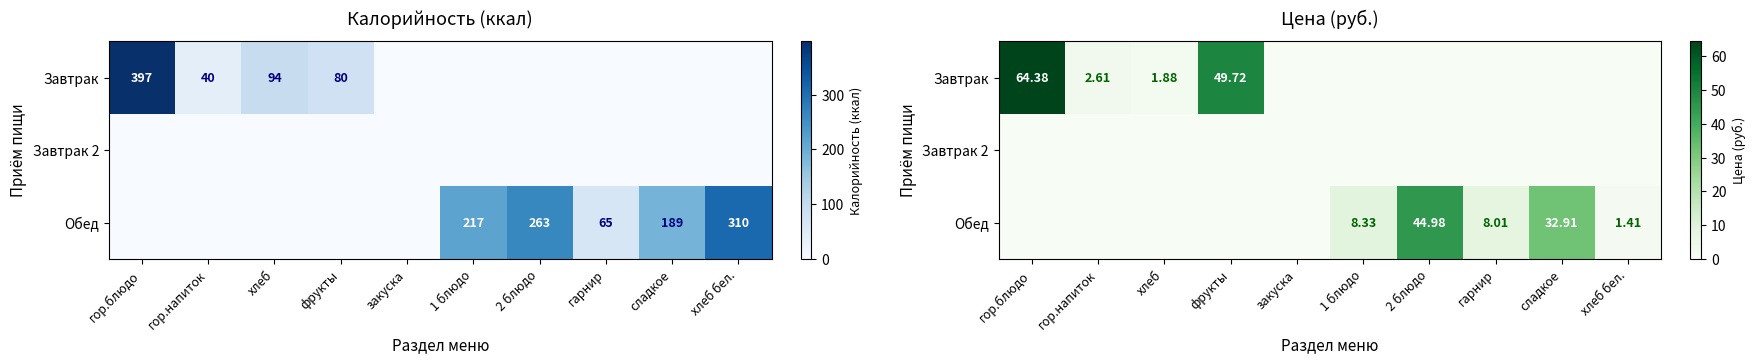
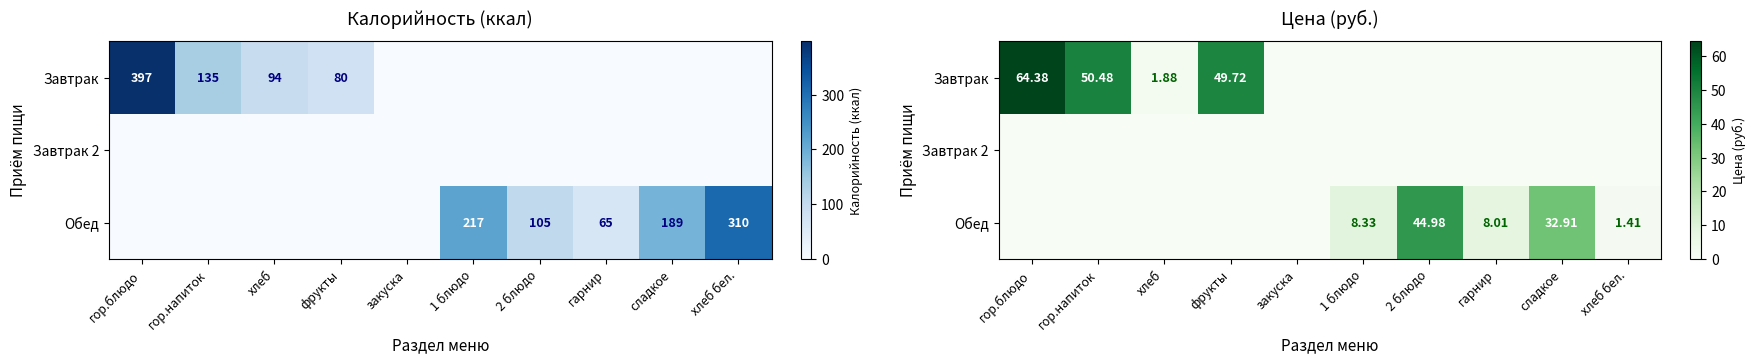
Калорийность (ккал), Завтрак, гор.напиток: 40 -> 135
Калорийность (ккал), Обед, 2 блюдо: 263 -> 105
Цена (руб.), Завтрак, гор.напиток: 2.61 -> 50.48
